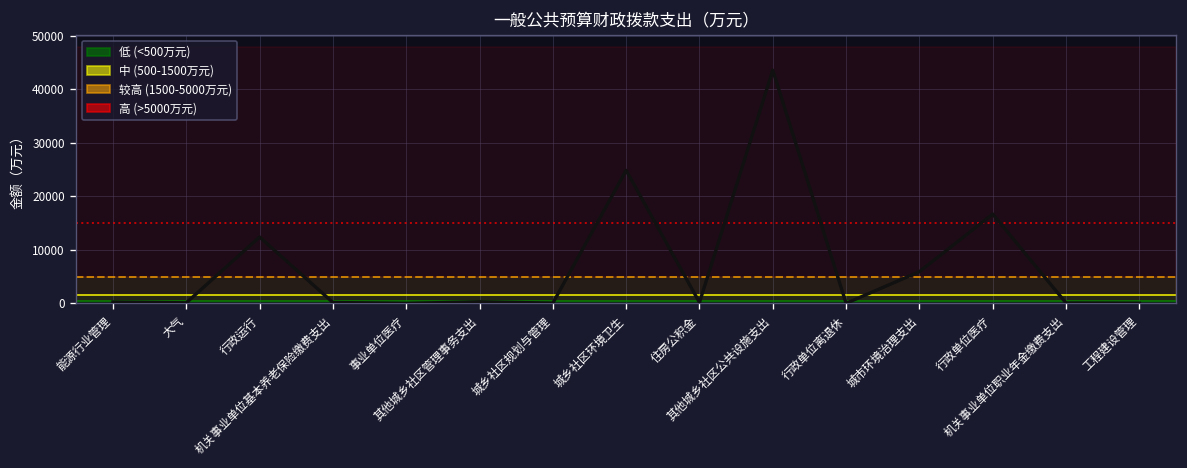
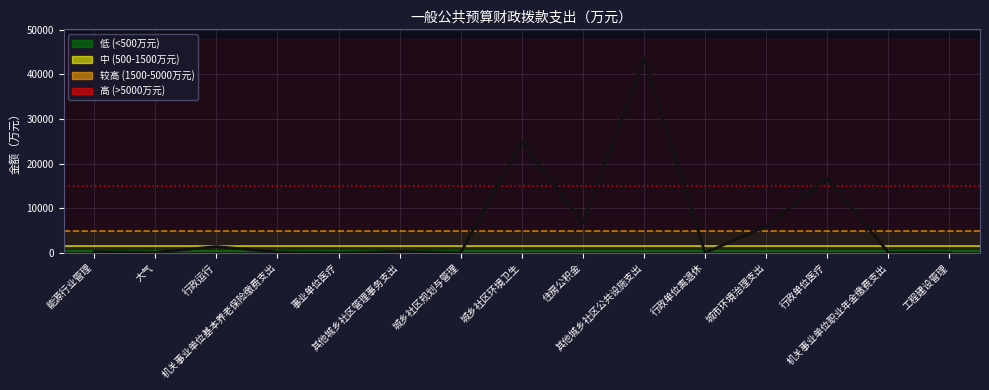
行政运行: 12000 -> 1000
住房公积金: 0 -> 7000
